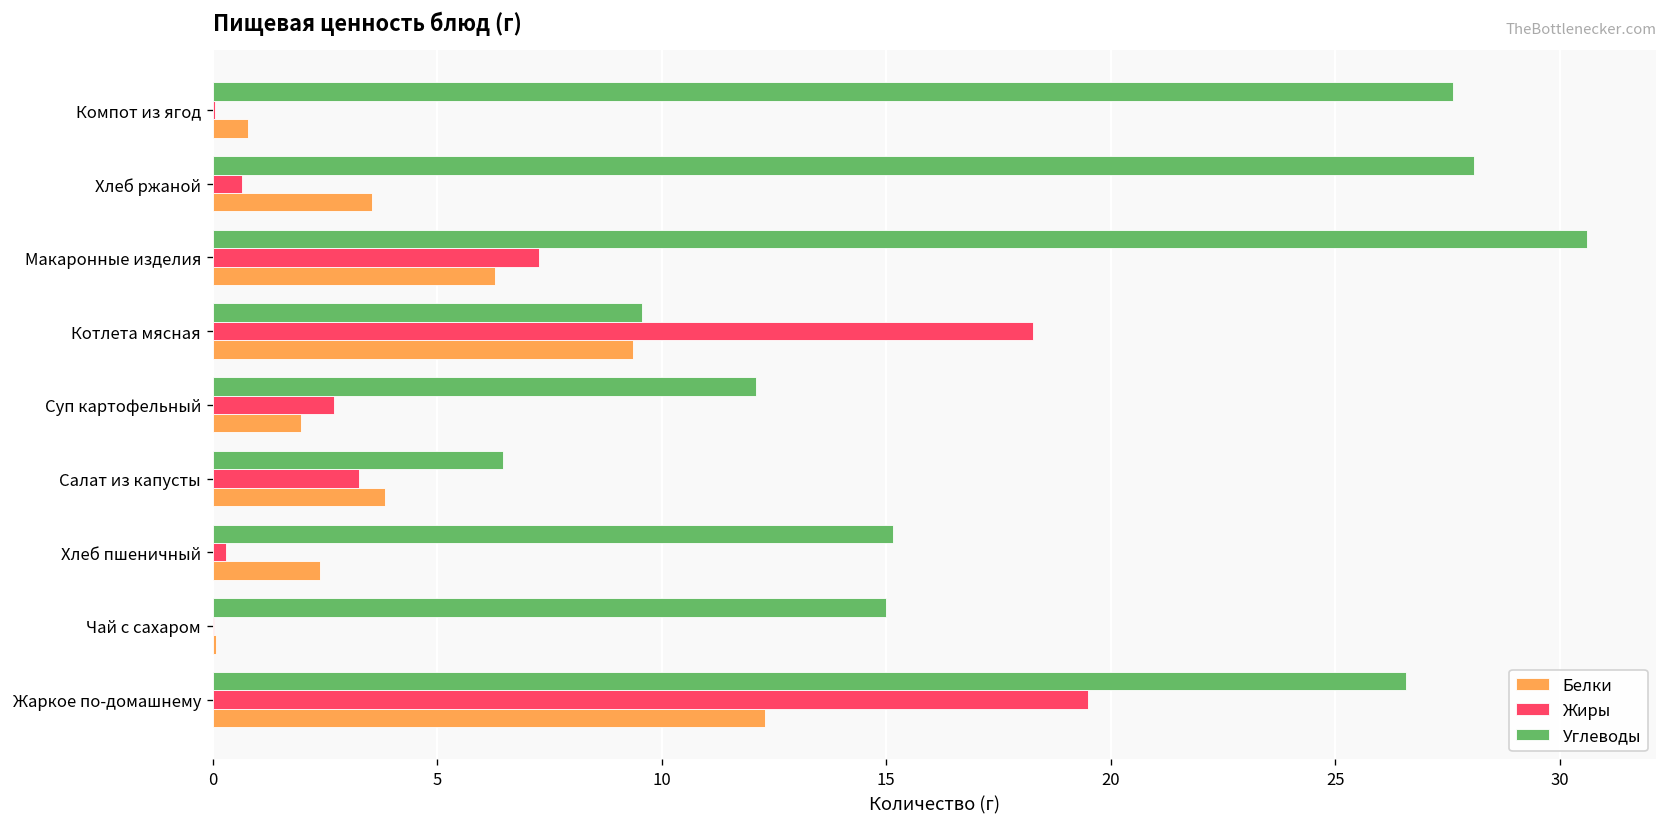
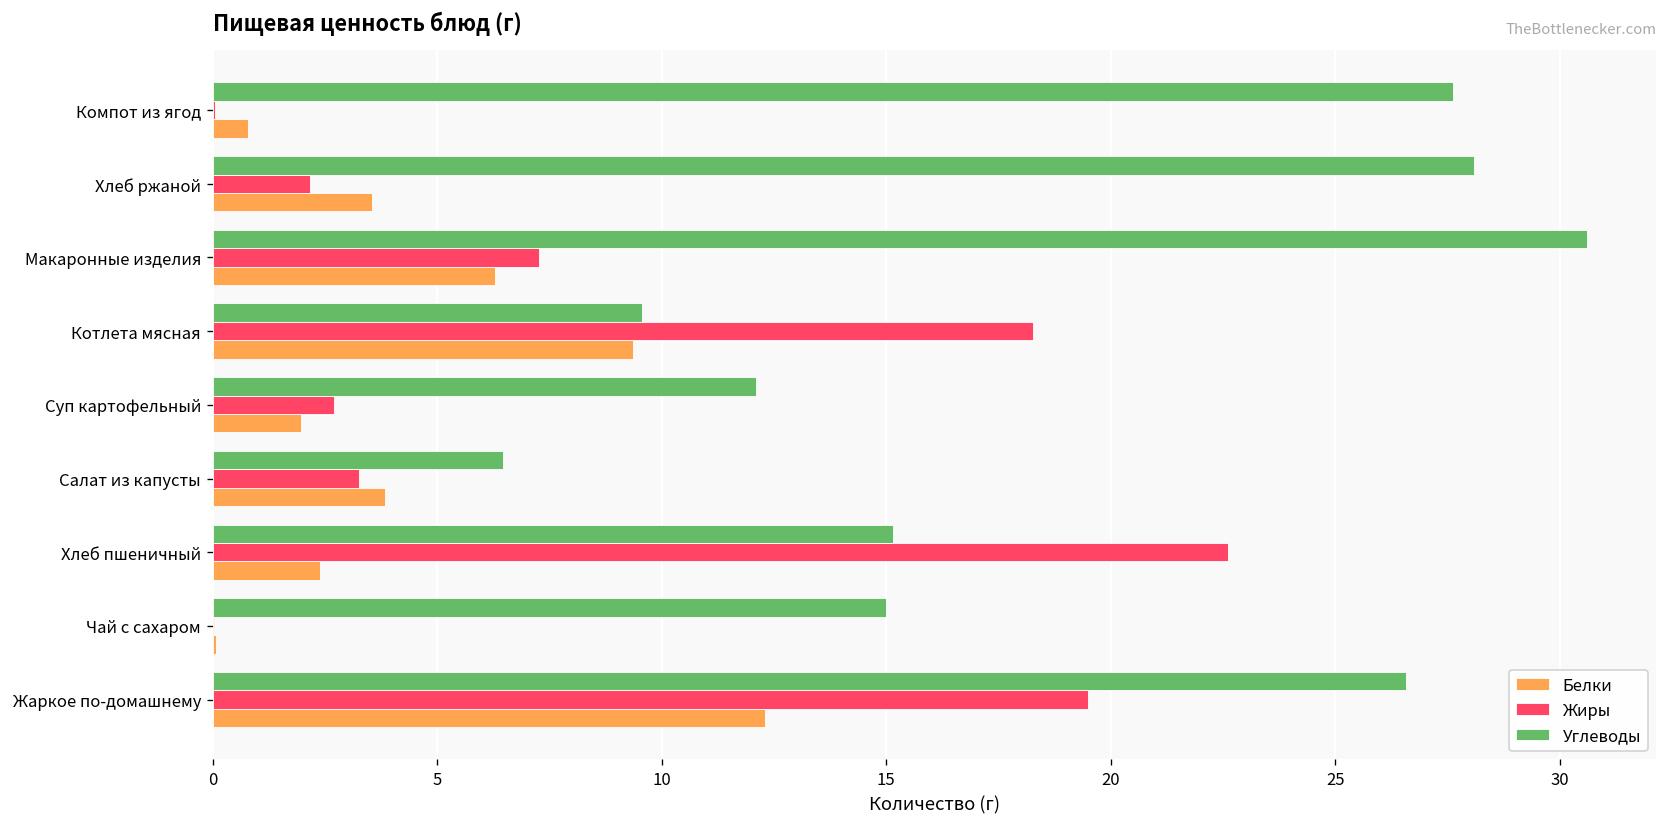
Жиры, Хлеб ржаной: 0.7 -> 2.2
Жиры, Хлеб пшеничный: 0.3 -> 22.6
